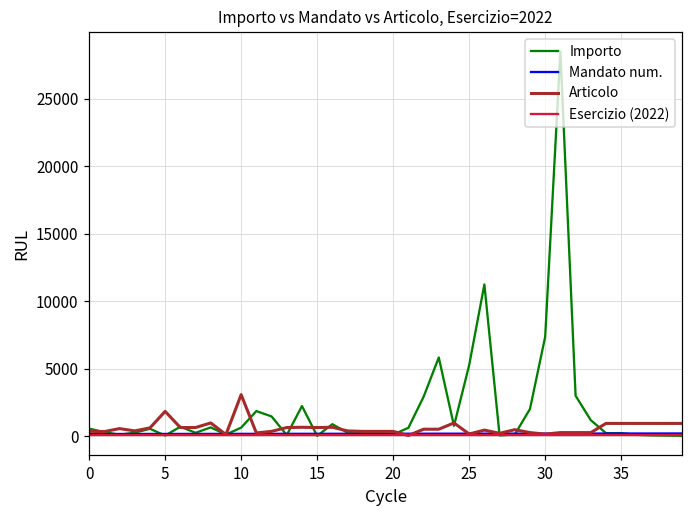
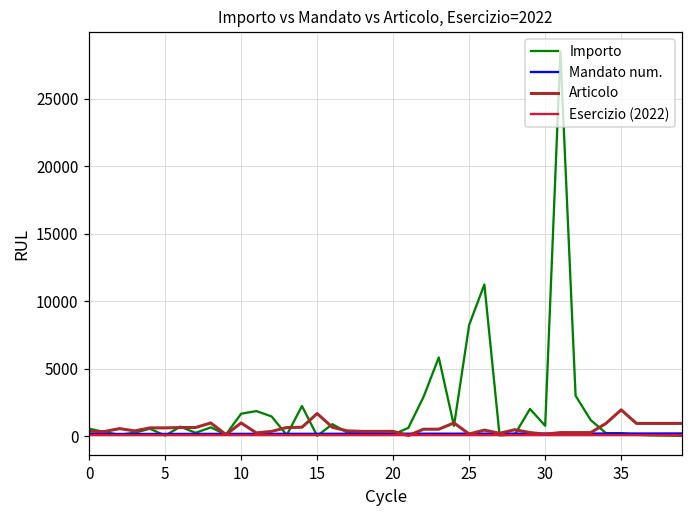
Articolo, 5: 1800 -> 600
Importo, 10: 600 -> 1700
Articolo, 10: 3100 -> 1000
Articolo, 15: 600 -> 1700
Importo, 25: 5300 -> 8200
Importo, 30: 7400 -> 800
Articolo, 35: 900 -> 2000
